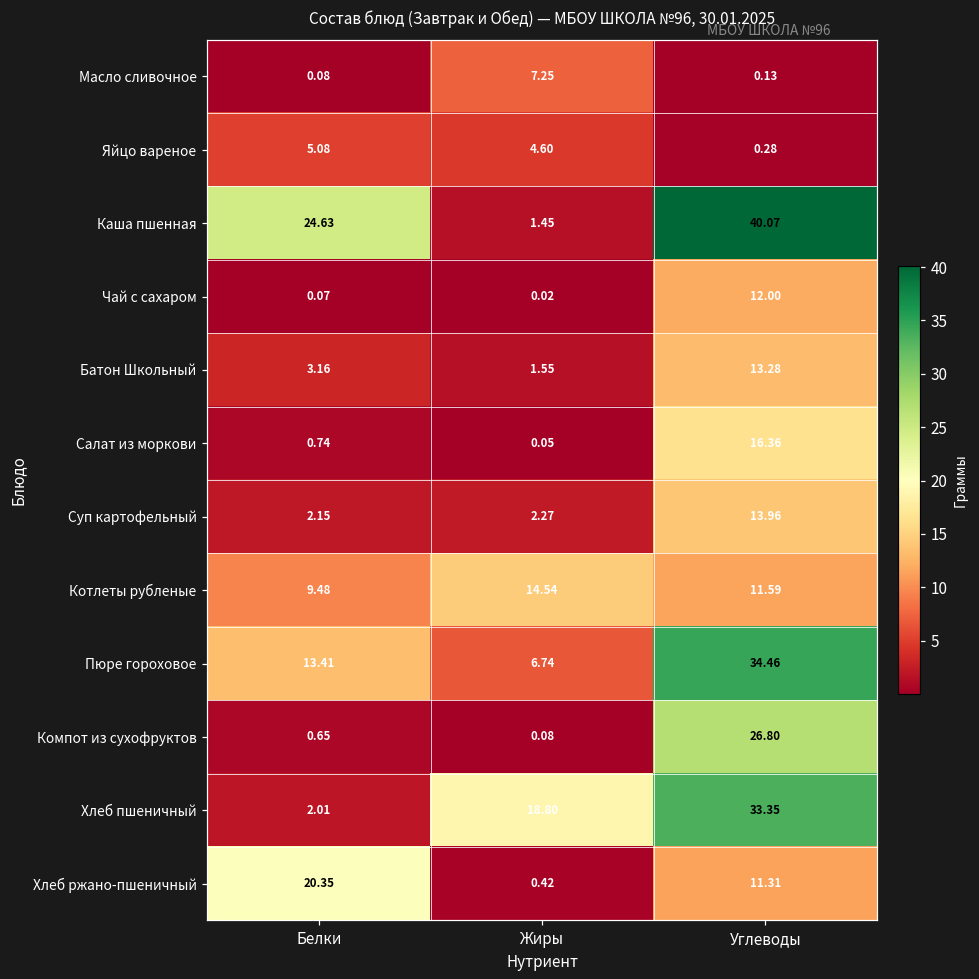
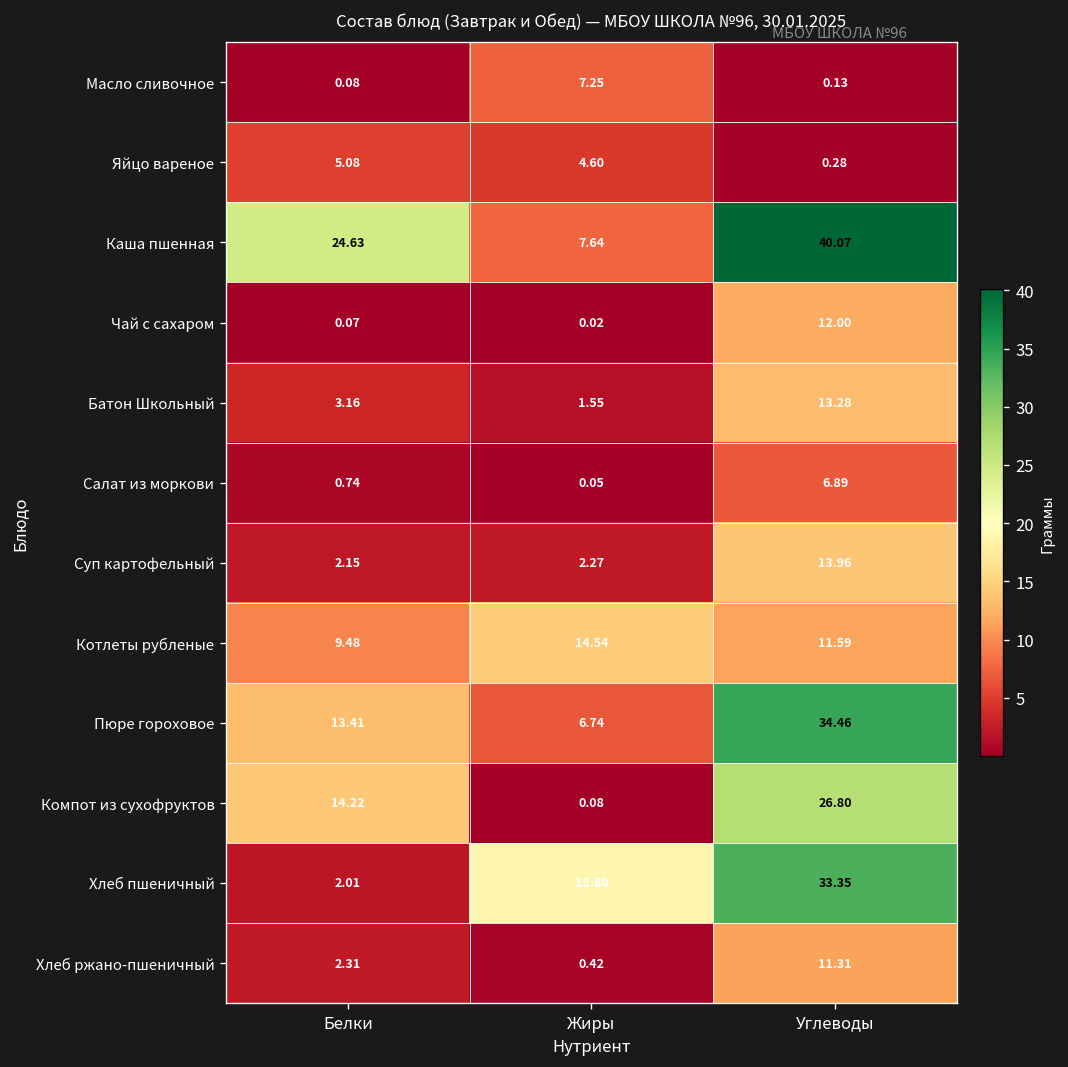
Каша пшенная, Жиры: 1.45 -> 7.64
Салат из моркови, Углеводы: 16.36 -> 6.89
Компот из сухофруктов, Белки: 0.65 -> 14.22
Хлеб ржано-пшеничный, Белки: 20.35 -> 2.31
